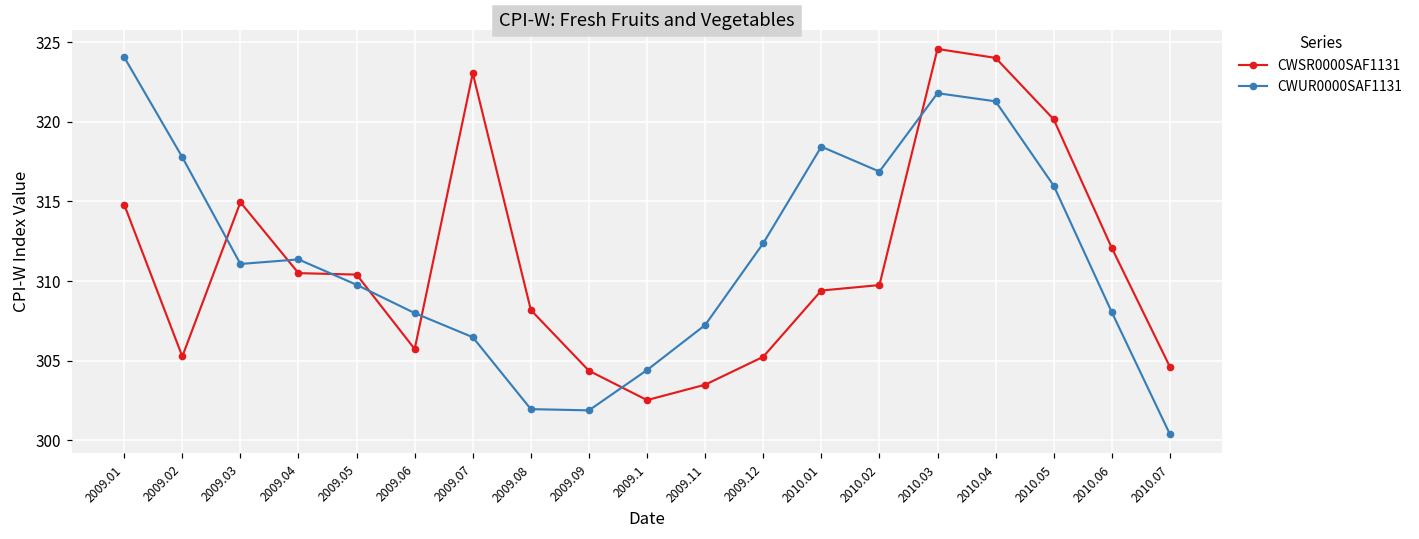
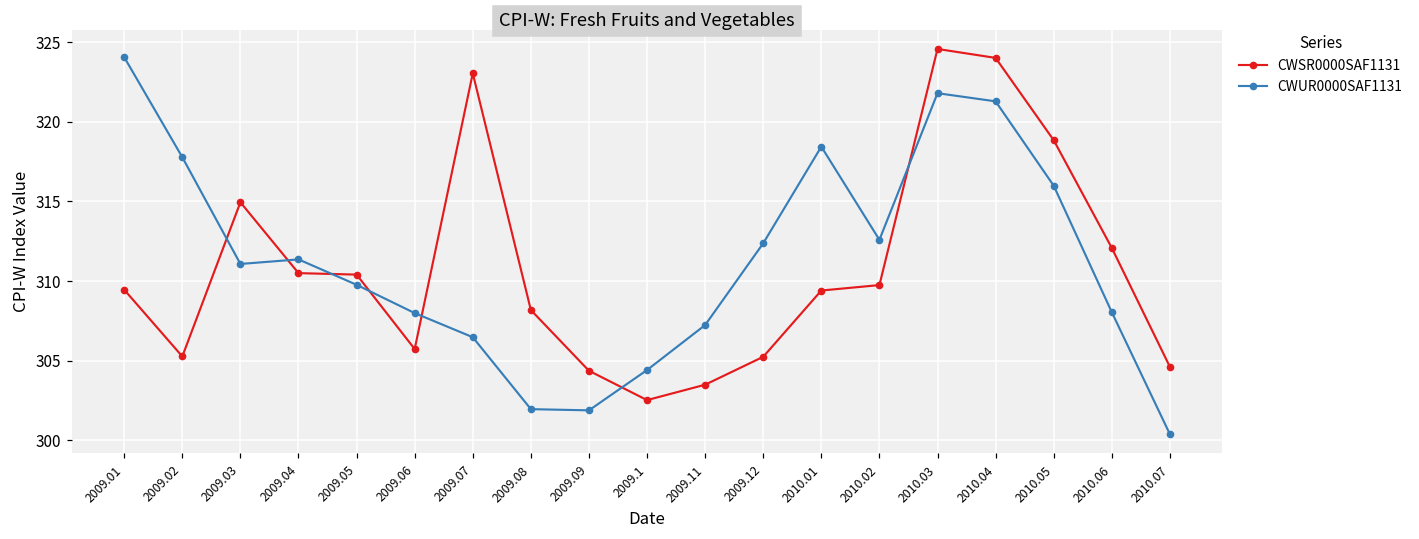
CWSR0000SAF1131, 2009.01: 314.8 -> 309.5
CWUR0000SAF1131, 2010.02: 316.9 -> 312.6
CWSR0000SAF1131, 2010.05: 320.2 -> 318.8
